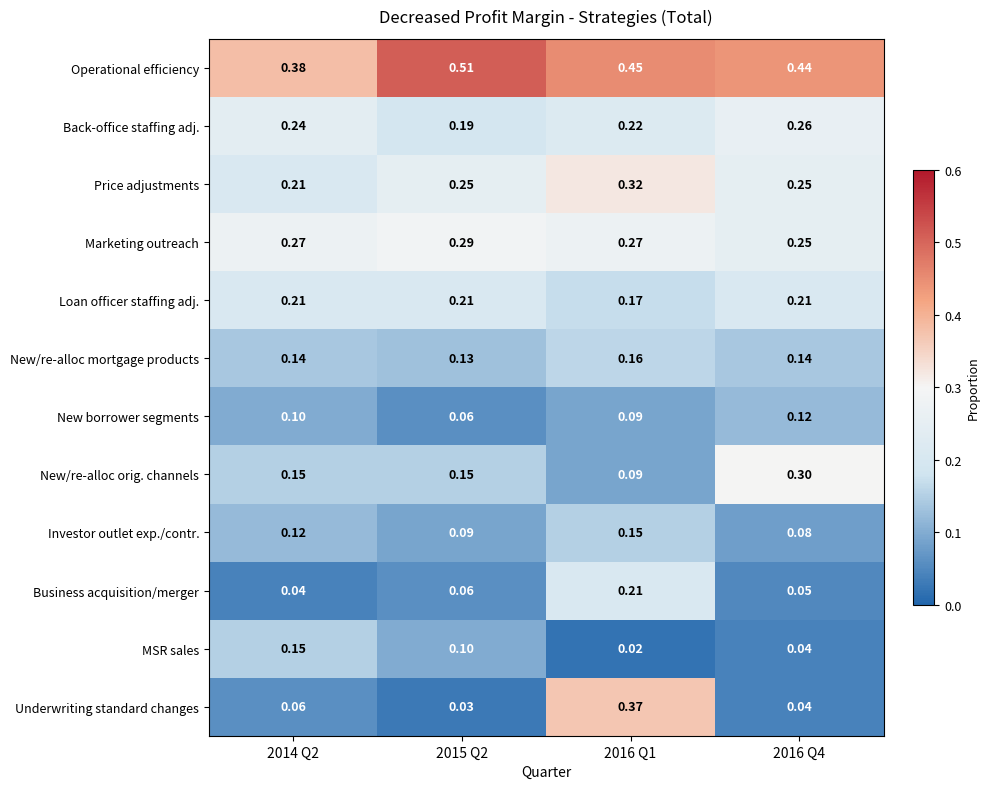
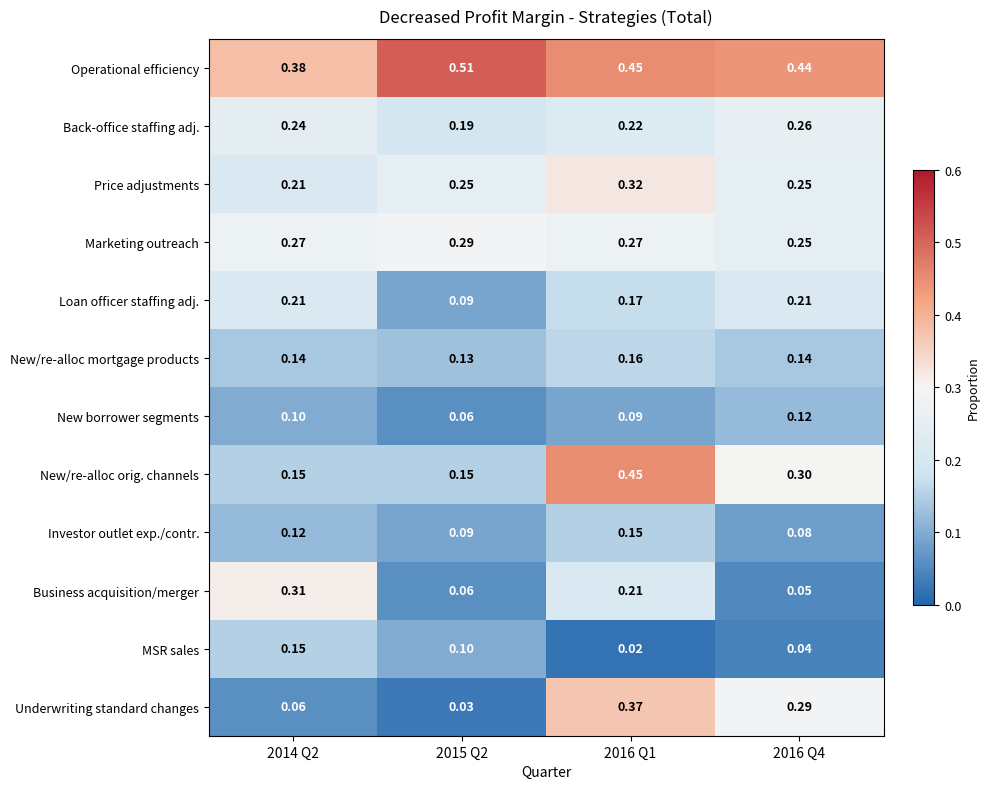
Loan officer staffing adj., 2015 Q2: 0.21 -> 0.09
New/re-alloc orig. channels, 2016 Q1: 0.09 -> 0.45
Business acquisition/merger, 2014 Q2: 0.04 -> 0.31
Underwriting standard changes, 2016 Q4: 0.04 -> 0.29
